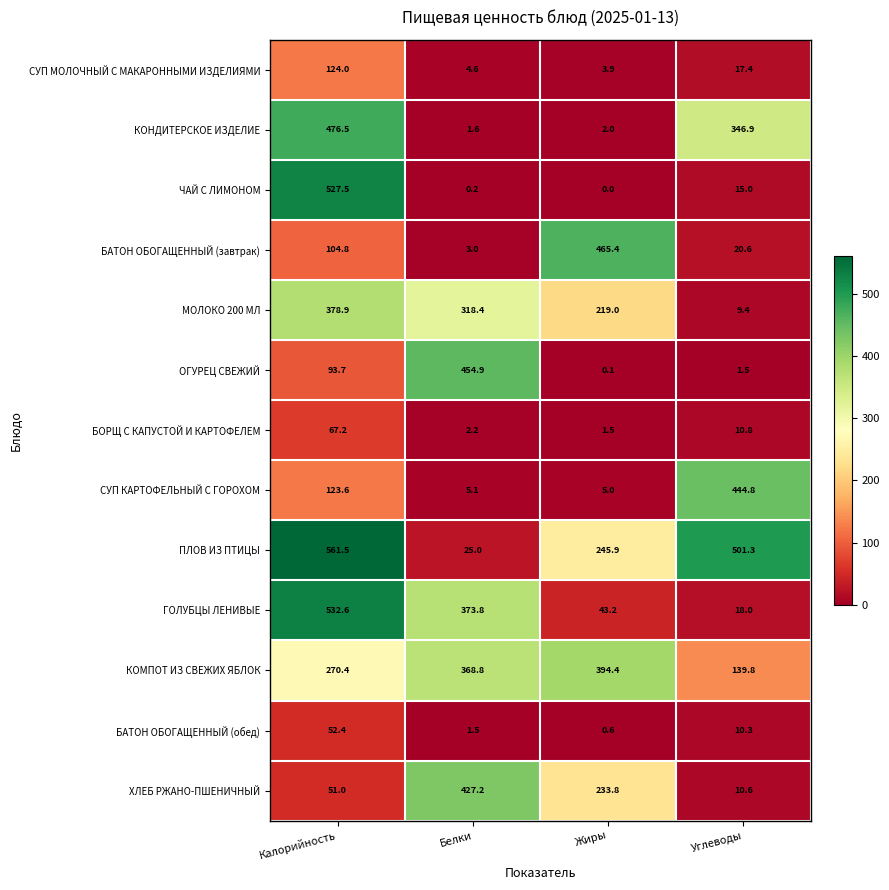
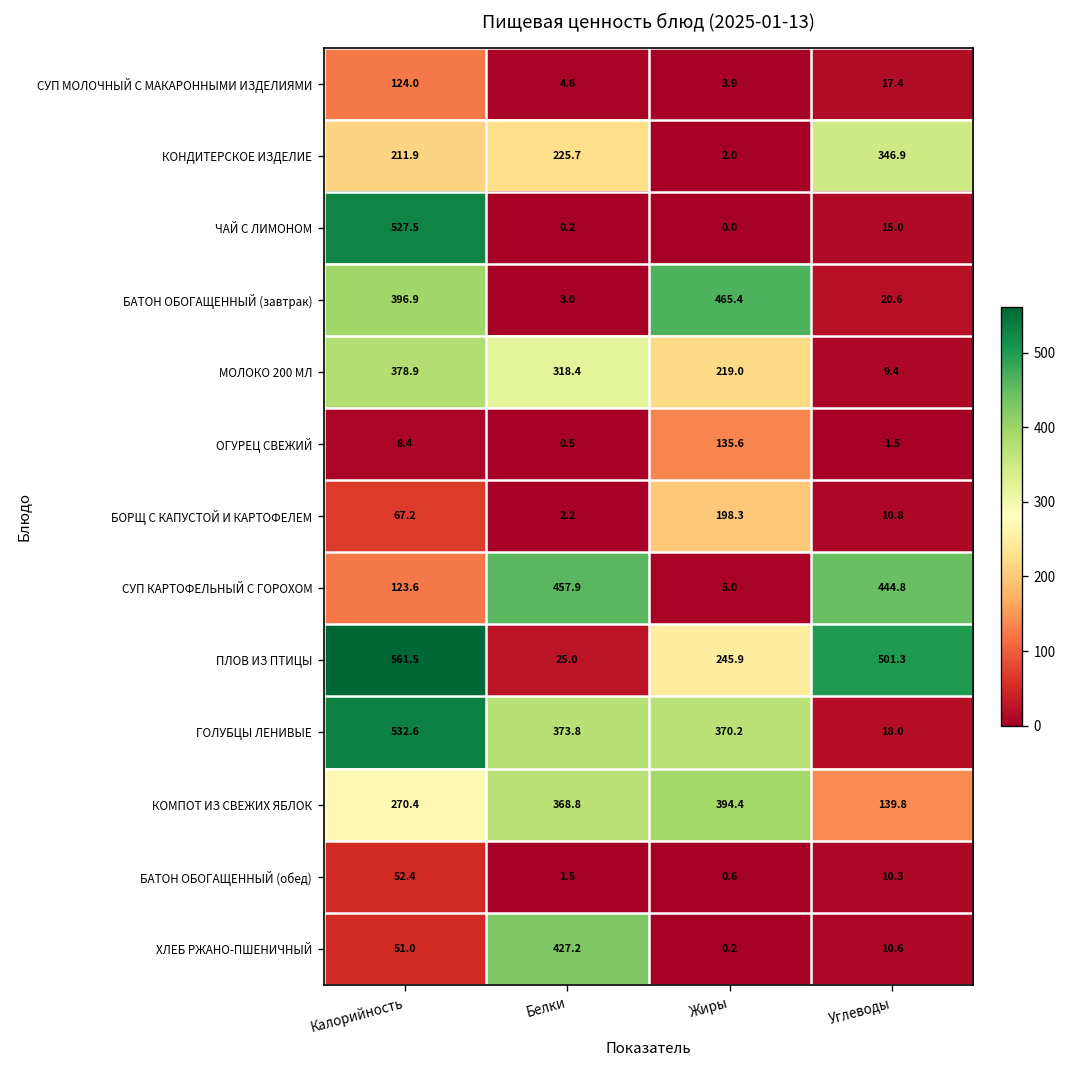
КОНДИТЕРСКОЕ ИЗДЕЛИЕ, Калорийность: 476.5 -> 211.9
КОНДИТЕРСКОЕ ИЗДЕЛИЕ, Белки: 1.6 -> 225.7
БАТОН ОБОГАЩЕННЫЙ (завтрак), Калорийность: 104.8 -> 396.9
ОГУРЕЦ СВЕЖИЙ, Калорийность: 93.7 -> 8.4
ОГУРЕЦ СВЕЖИЙ, Белки: 454.9 -> 0.5
ОГУРЕЦ СВЕЖИЙ, Жиры: 0.1 -> 135.6
БОРЩ С КАПУСТОЙ И КАРТОФЕЛЕМ, Жиры: 1.5 -> 198.3
СУП КАРТОФЕЛЬНЫЙ С ГОРОХОМ, Белки: 5.1 -> 457.9
ГОЛУБЦЫ ЛЕНИВЫЕ, Жиры: 43.2 -> 370.2
ХЛЕБ РЖАНО-ПШЕНИЧНЫЙ, Жиры: 233.8 -> 0.2
